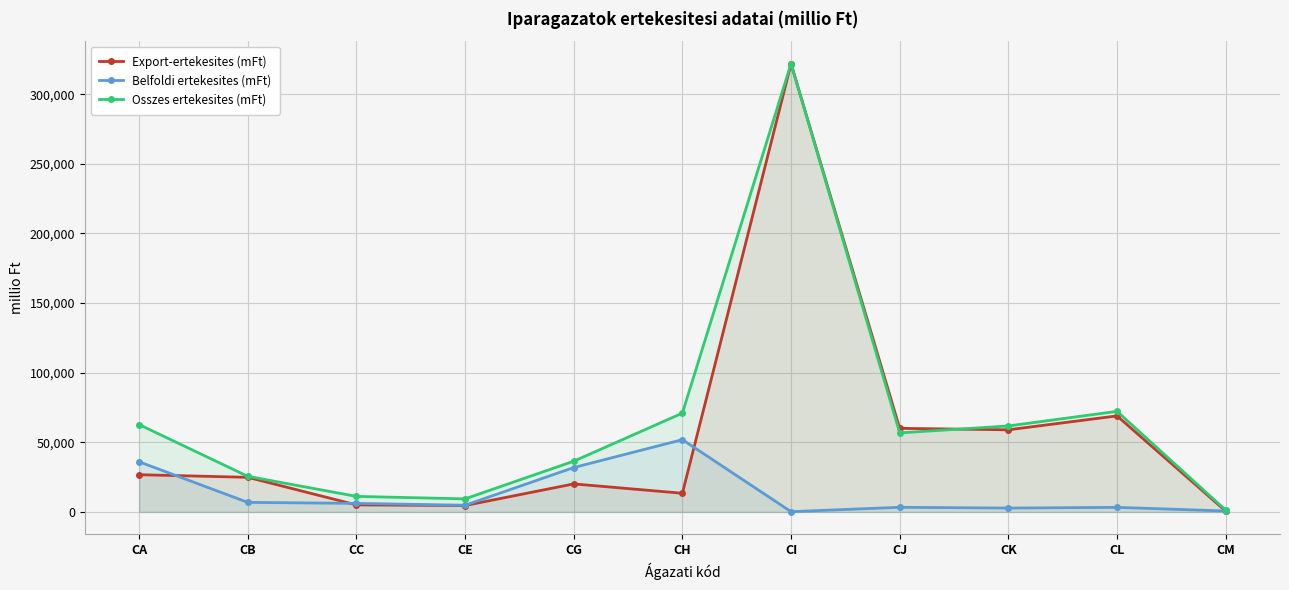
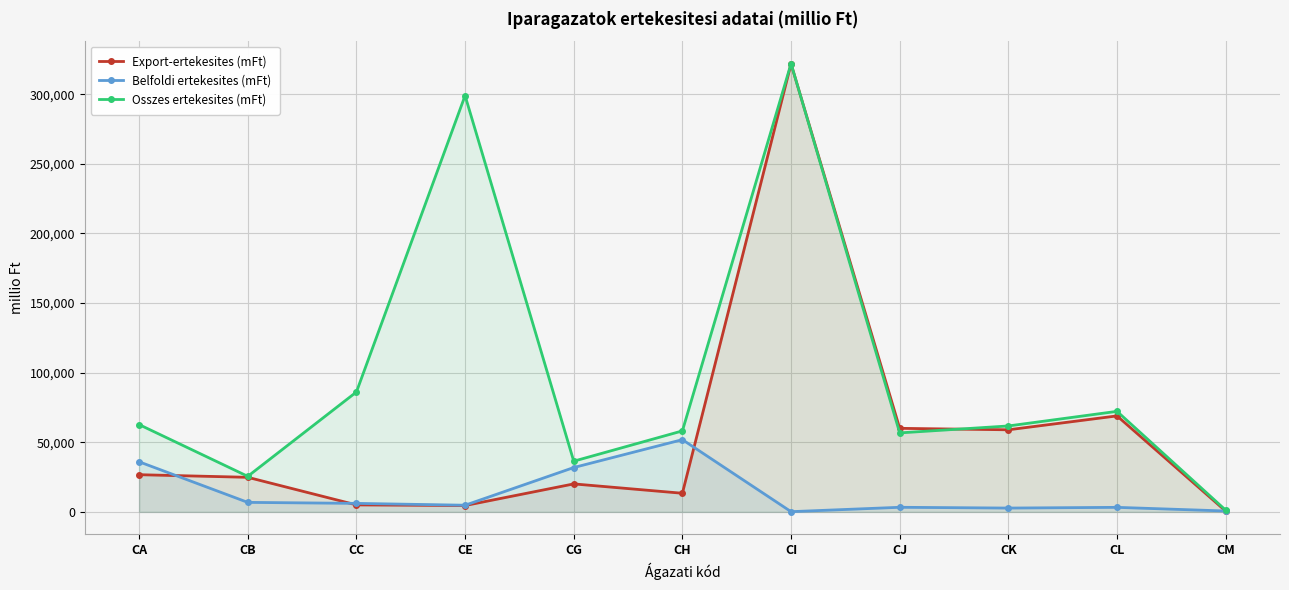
Osszes ertekesites (mFt), CC: 11,000 -> 86,000
Osszes ertekesites (mFt), CE: 9,000 -> 299,000
Osszes ertekesites (mFt), CH: 71,000 -> 58,000
